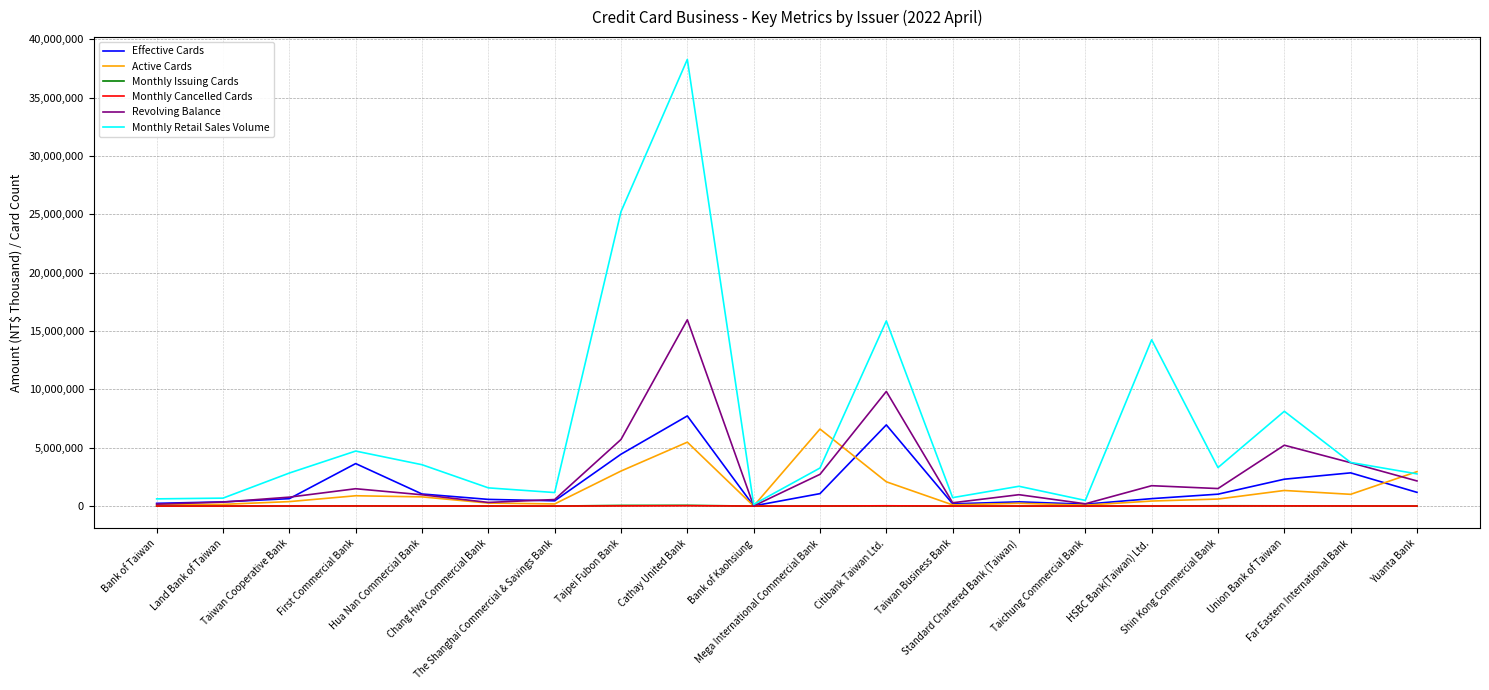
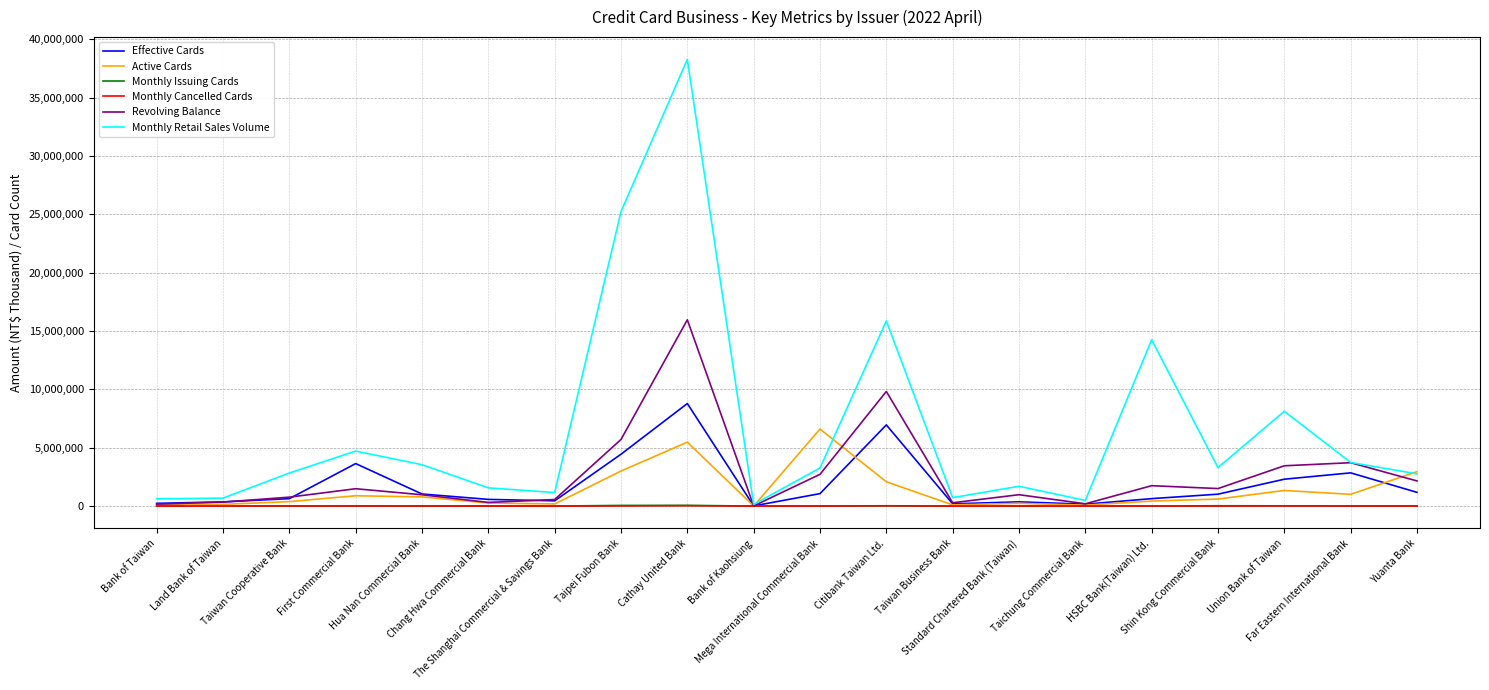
Effective Cards, Cathay United Bank: 7,700,000 -> 8,800,000
Revolving Balance, Union Bank of Taiwan: 5,200,000 -> 3,500,000
